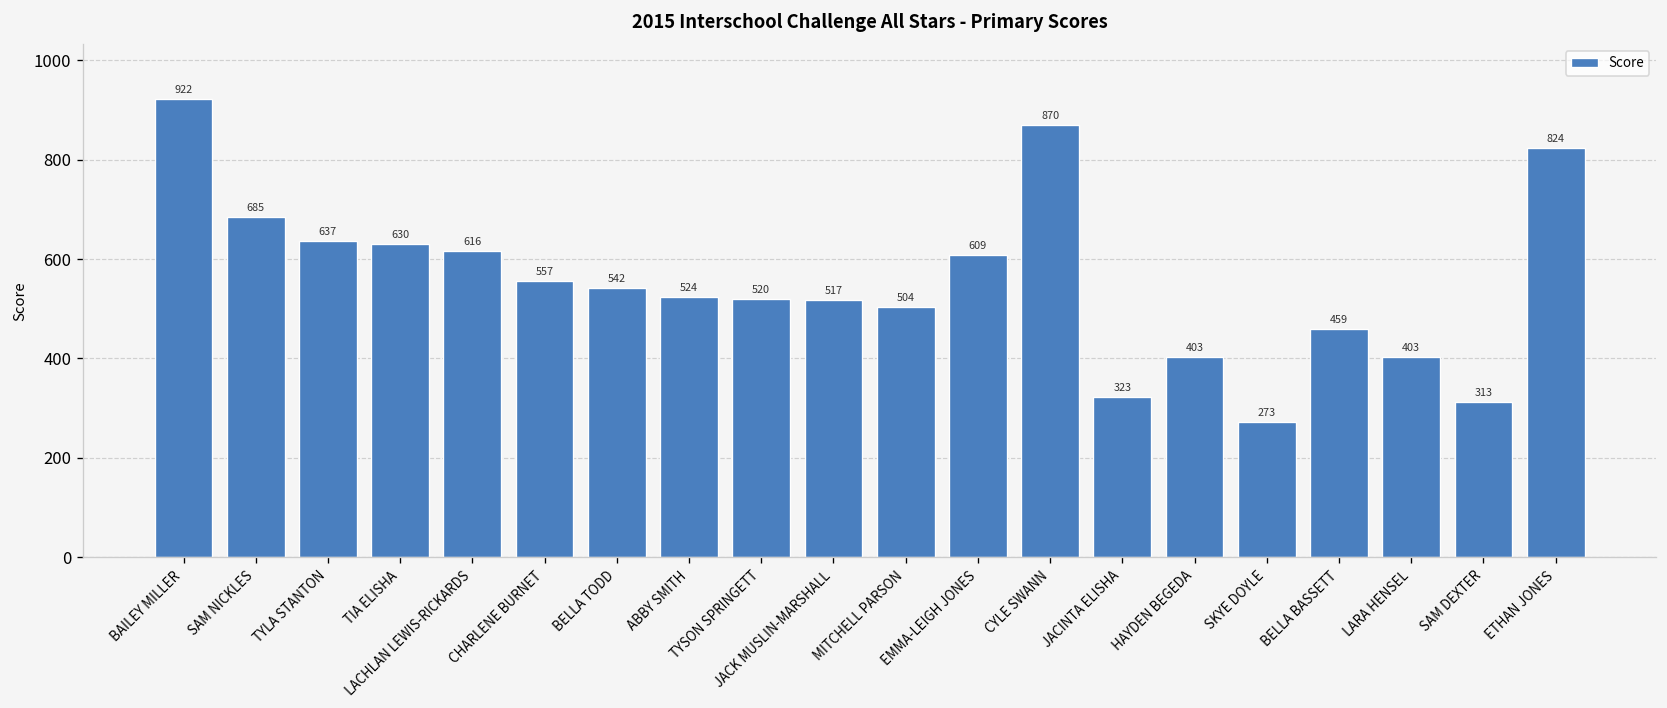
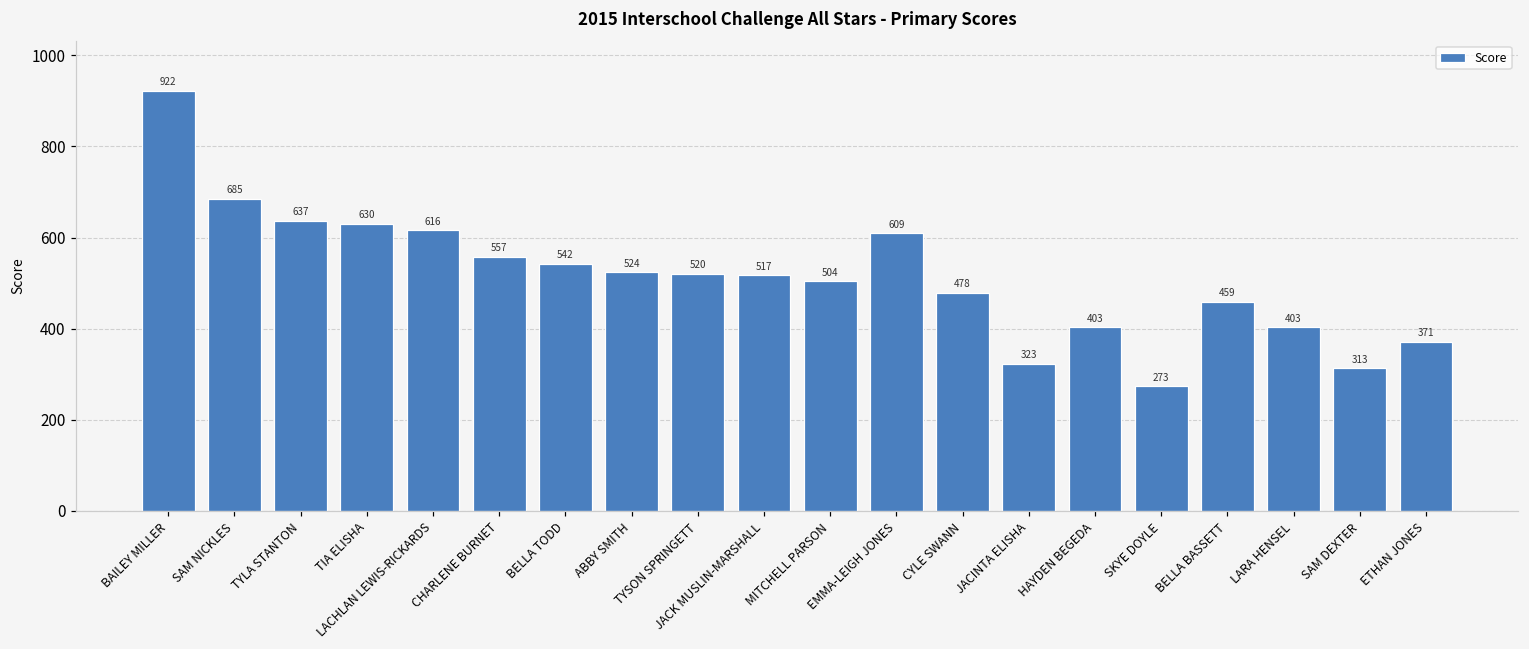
CYLE SWANN: 870 -> 478
ETHAN JONES: 824 -> 371
